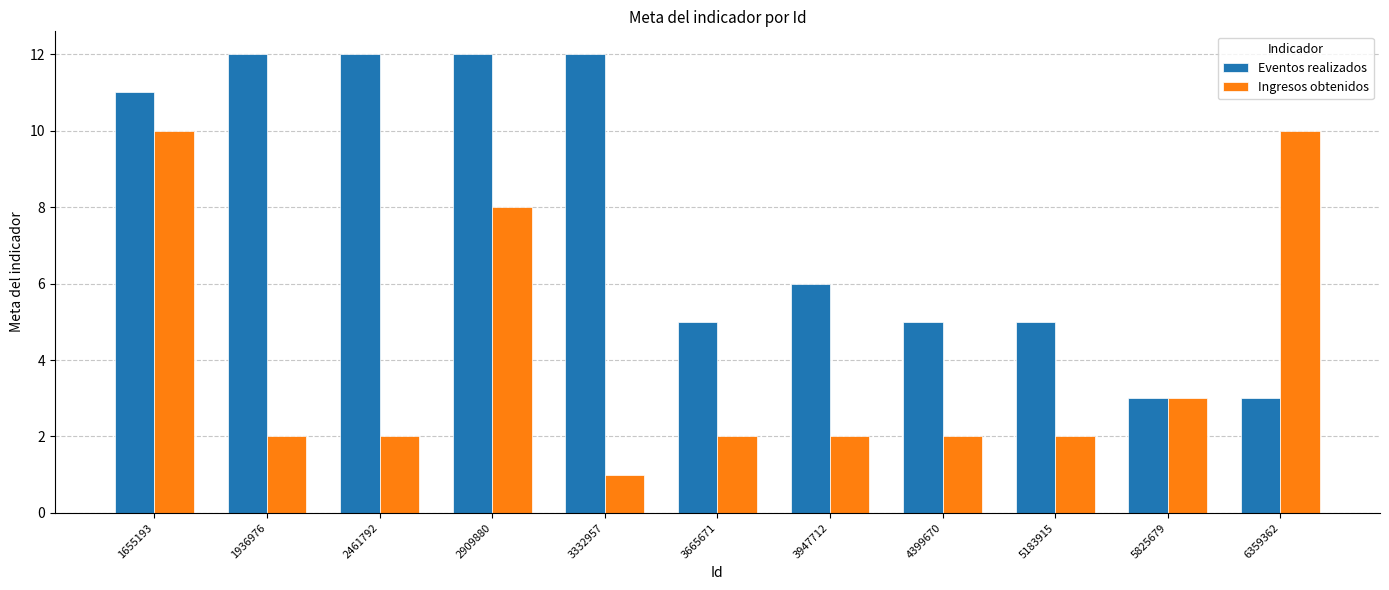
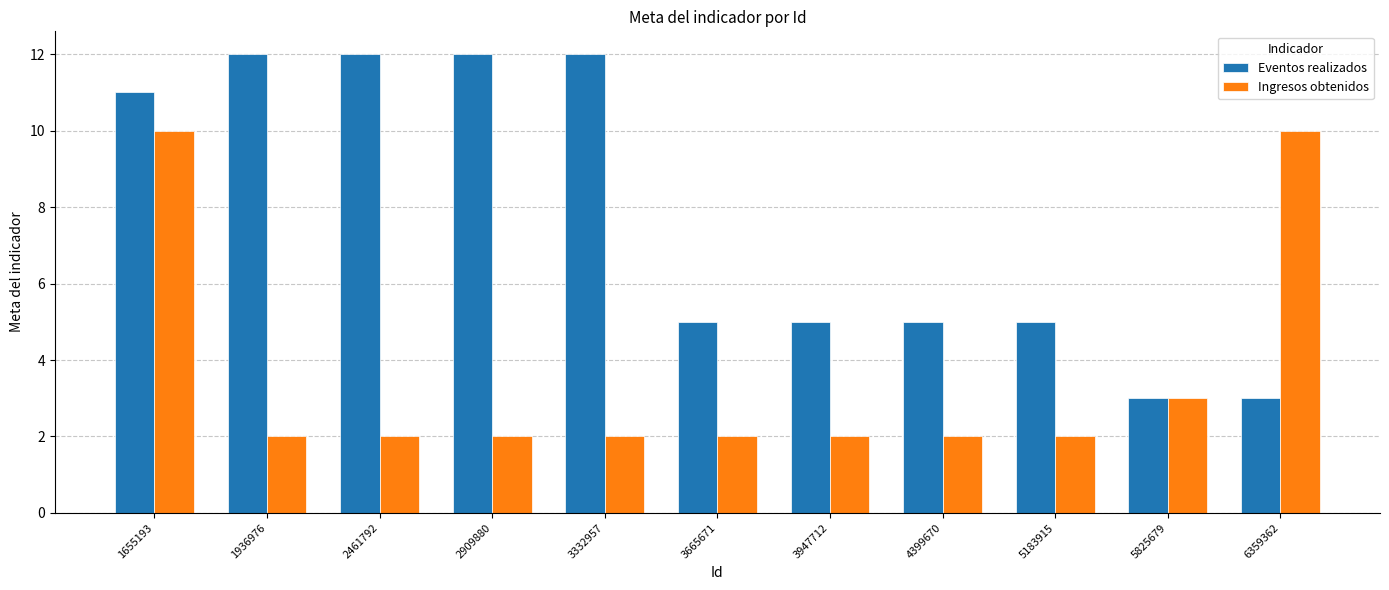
Ingresos obtenidos, 2909880: 8 -> 2
Ingresos obtenidos, 3332957: 1 -> 2
Eventos realizados, 3947712: 6 -> 5
